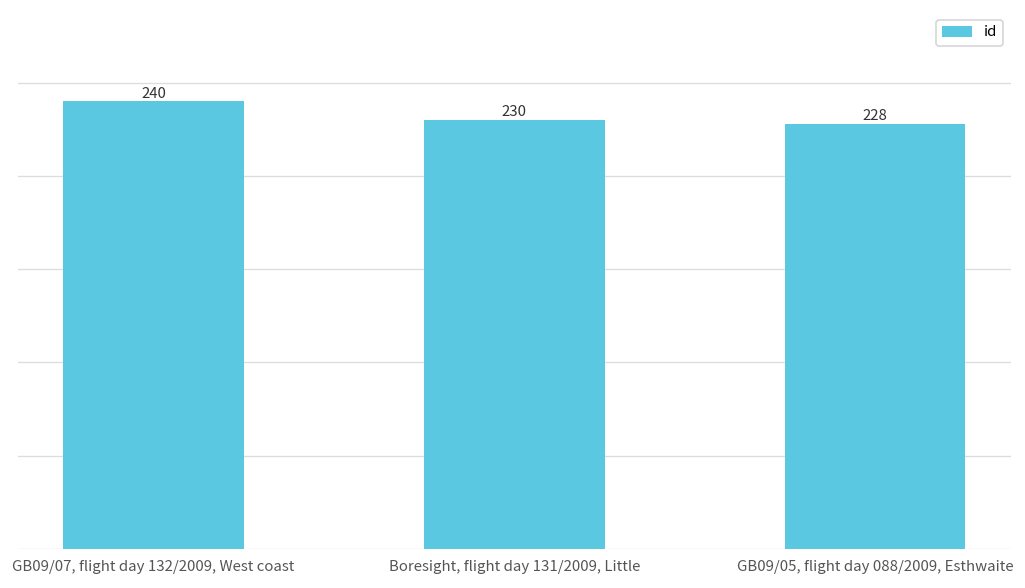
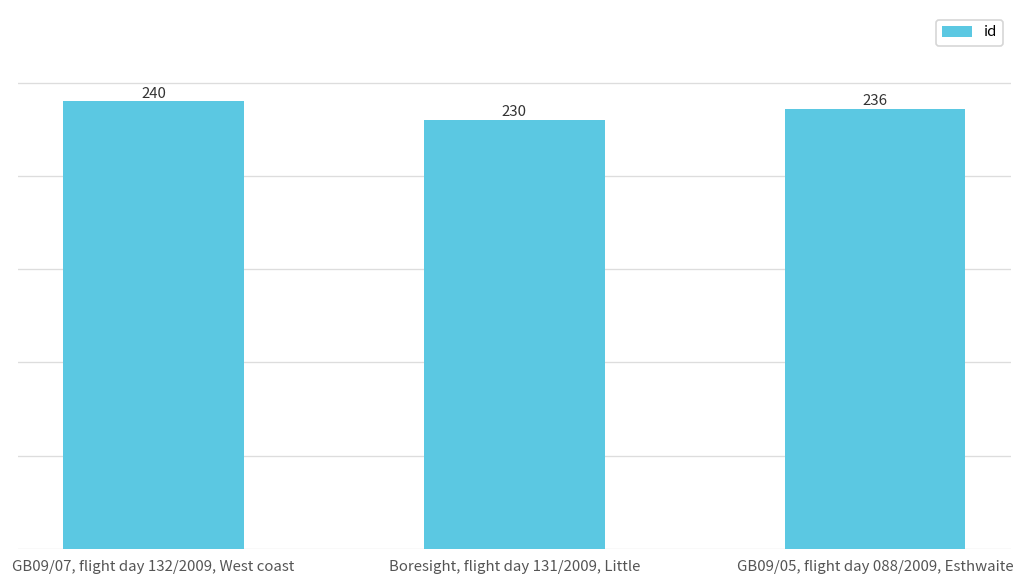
GB09/05, flight day 088/2009, Esthwaite: 228 -> 236
